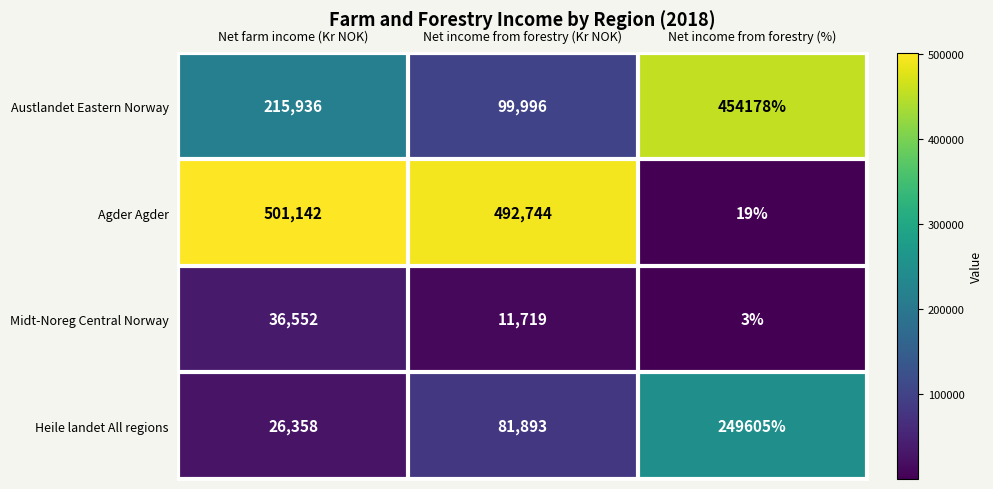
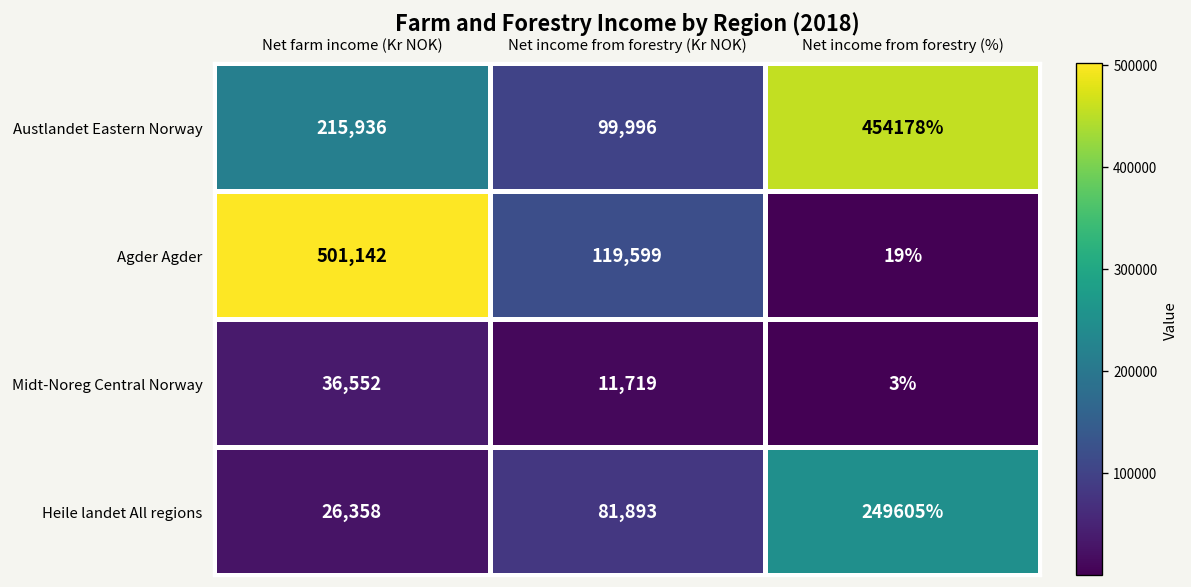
Agder Agder, Net income from forestry (Kr NOK): 492,744 -> 119,599
